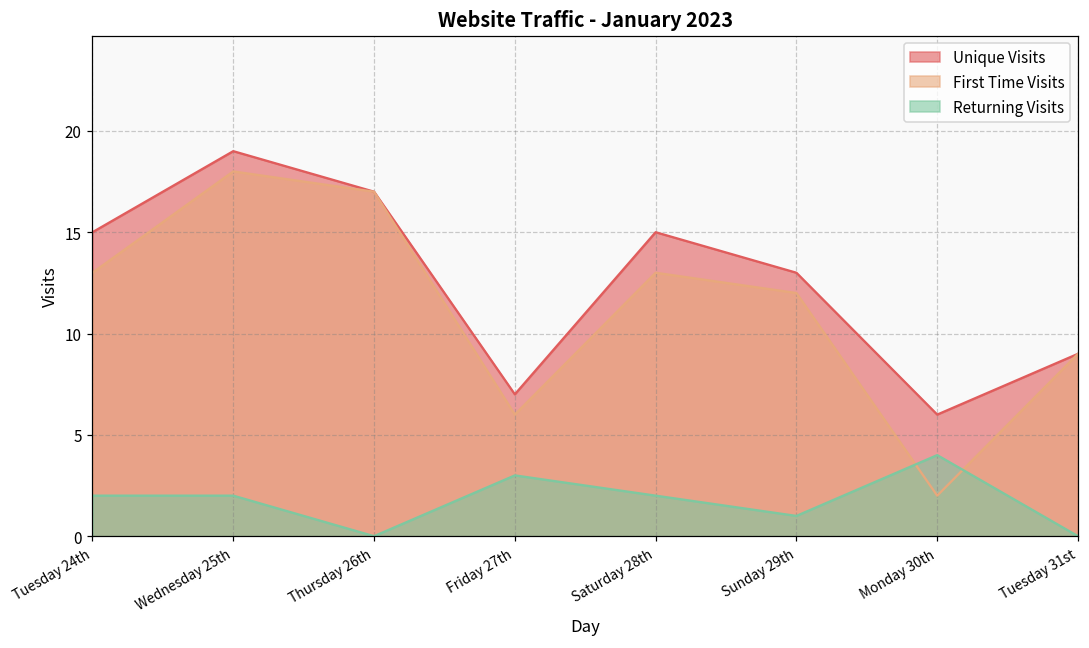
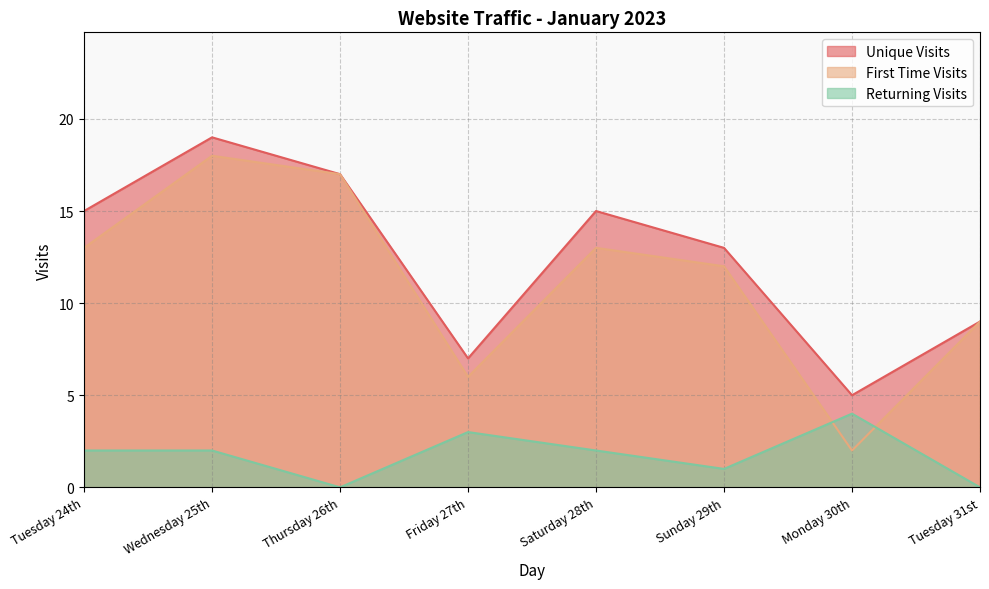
Unique Visits, Monday 30th: 6 -> 5
